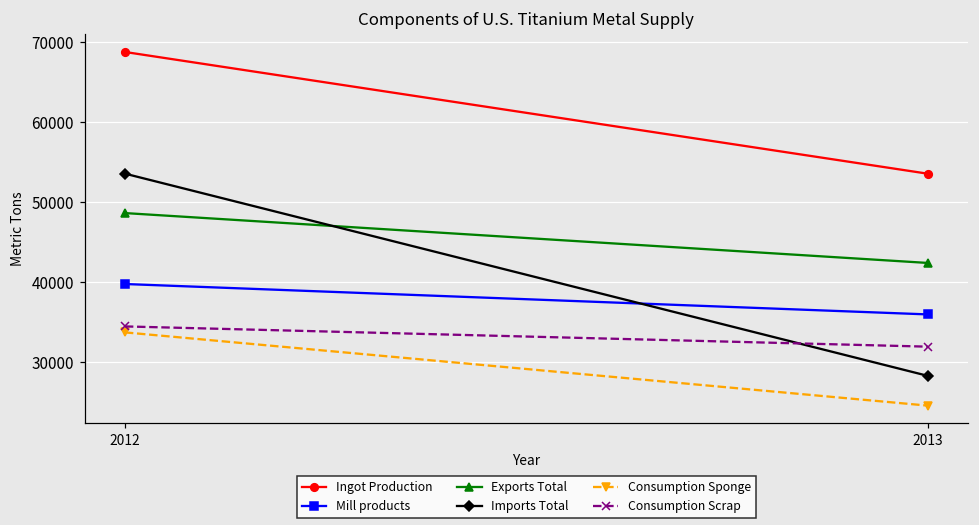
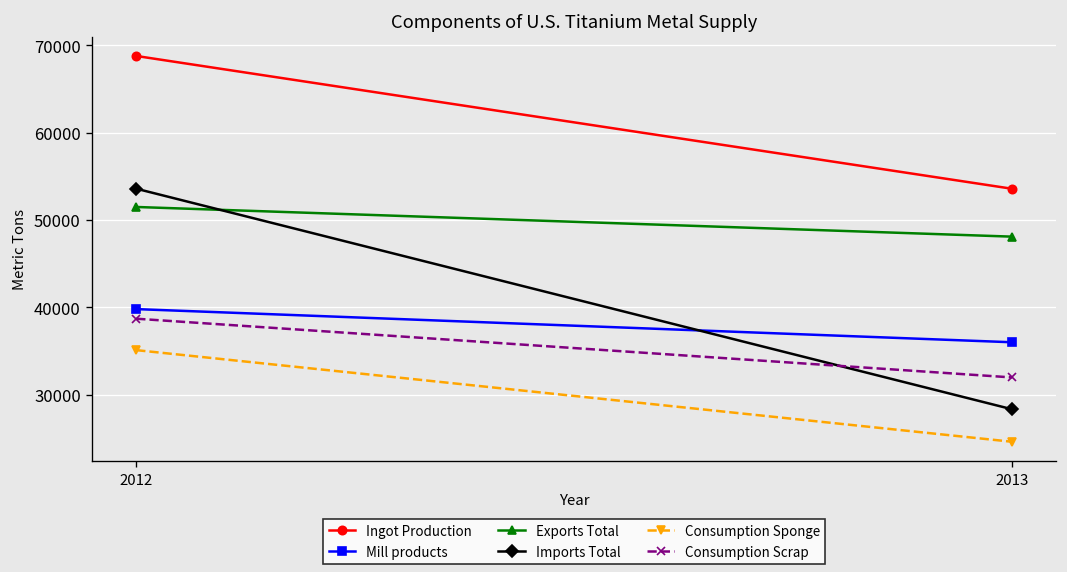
Exports Total, 2012: 49000 -> 52000
Consumption Sponge, 2012: 34000 -> 35000
Consumption Scrap, 2012: 35000 -> 39000
Exports Total, 2013: 42000 -> 48000
